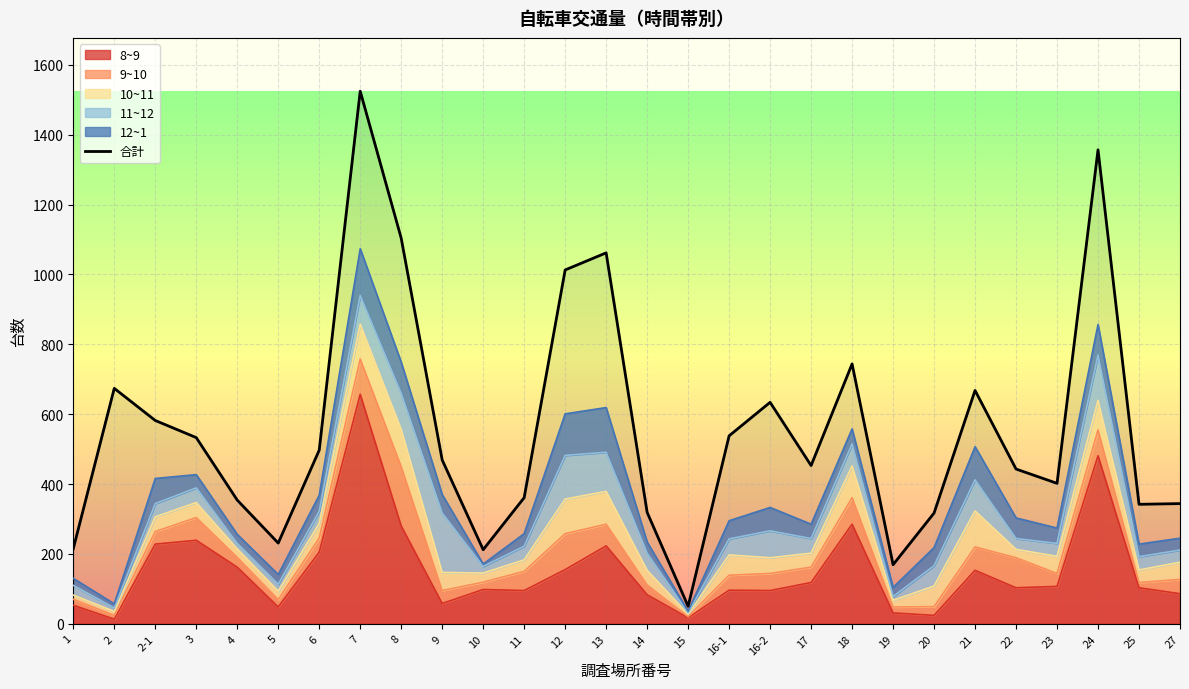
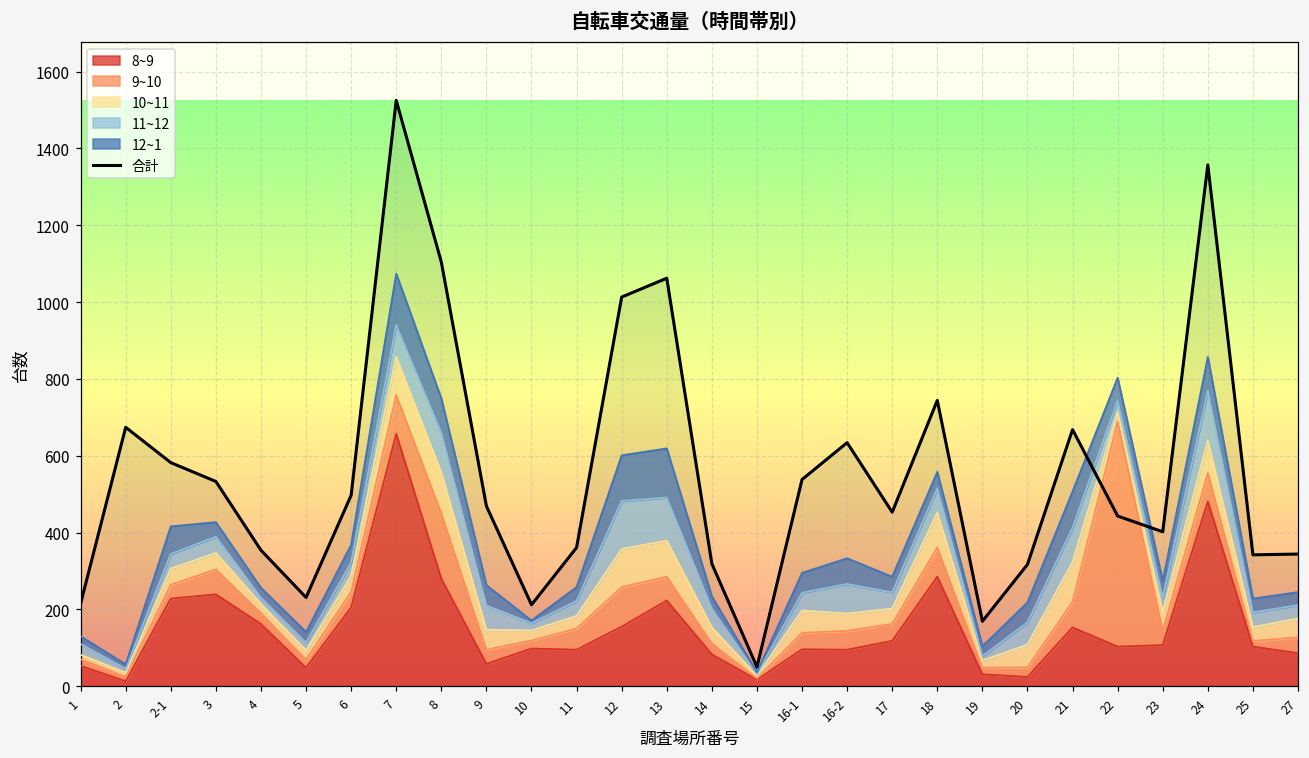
11~12, 9: 170 -> 60
9~10, 22: 90 -> 590
